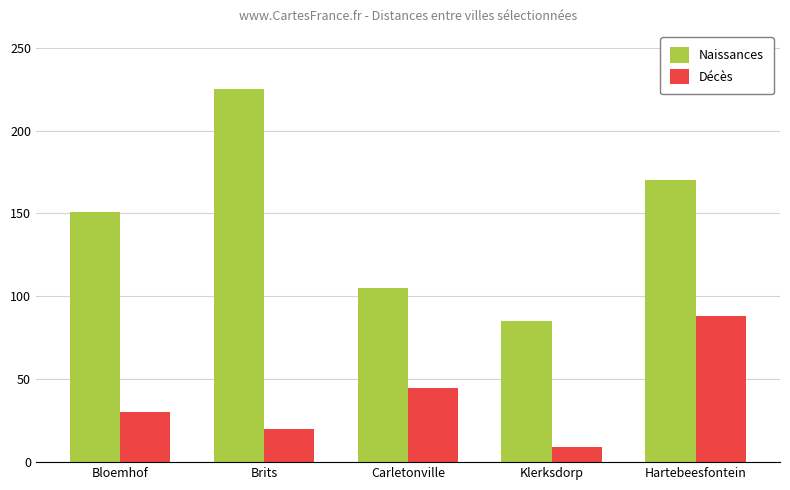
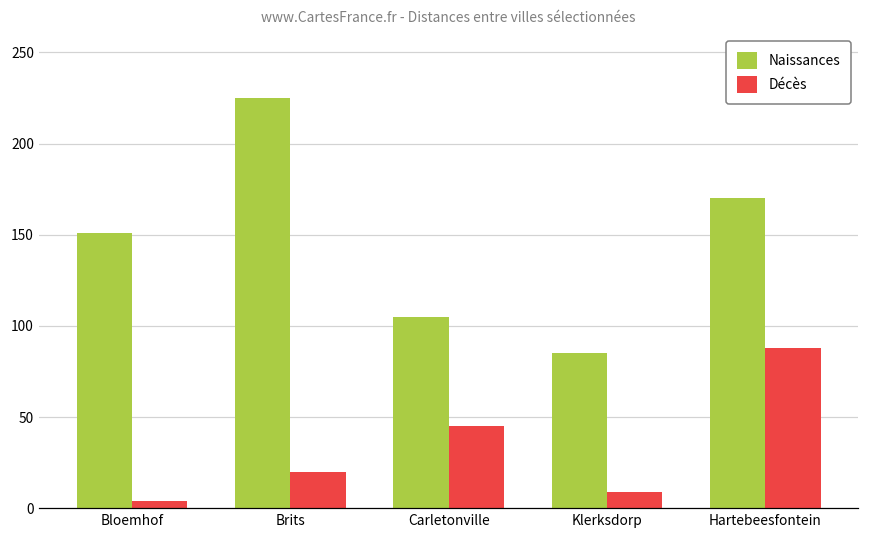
Décès, Bloemhof: 30 -> 4
